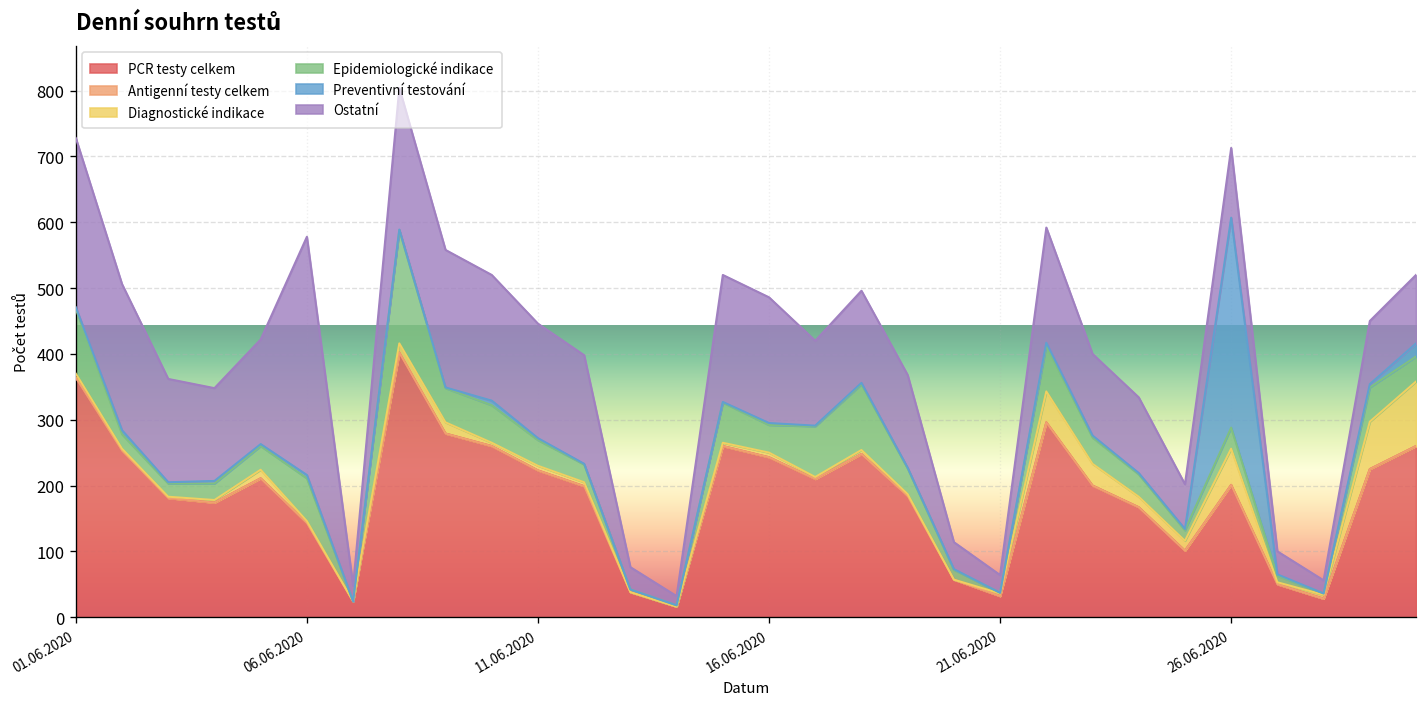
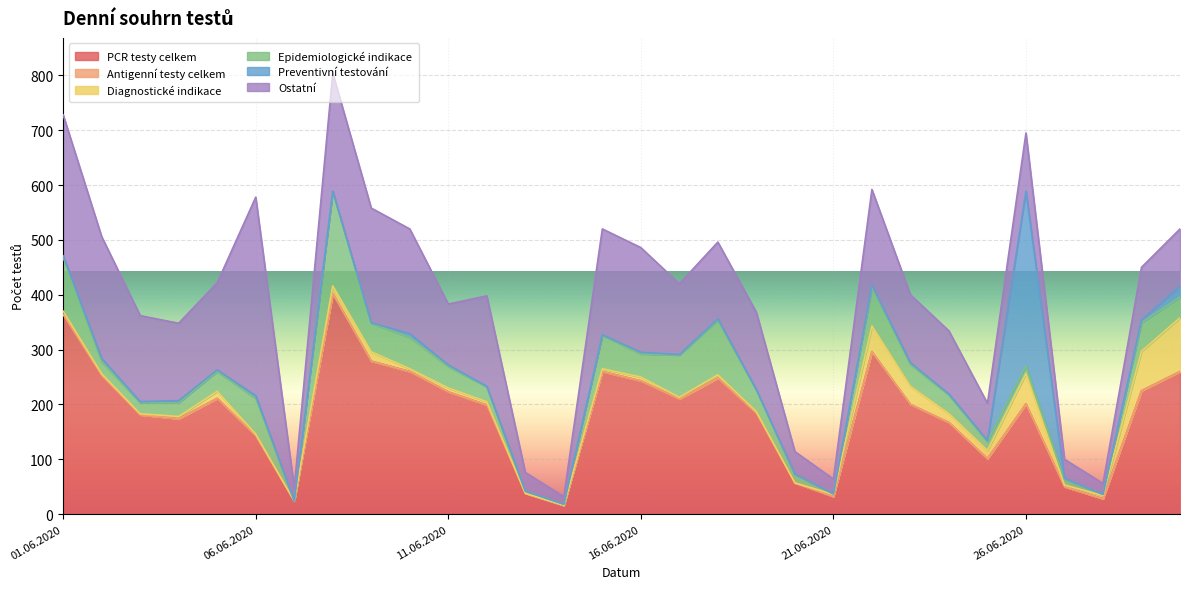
Ostatní, 11.06.2020: 170 -> 110
Epidemiologické indikace, 26.06.2020: 30 -> 10
